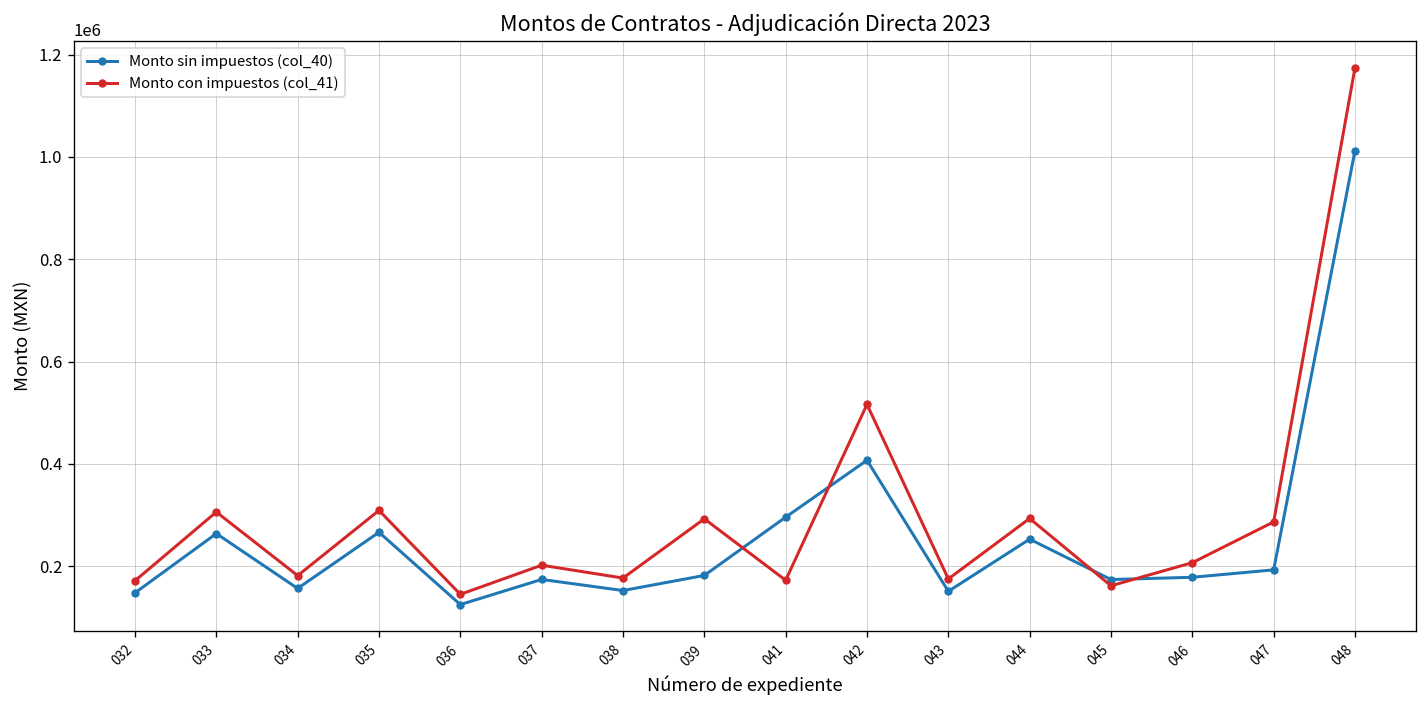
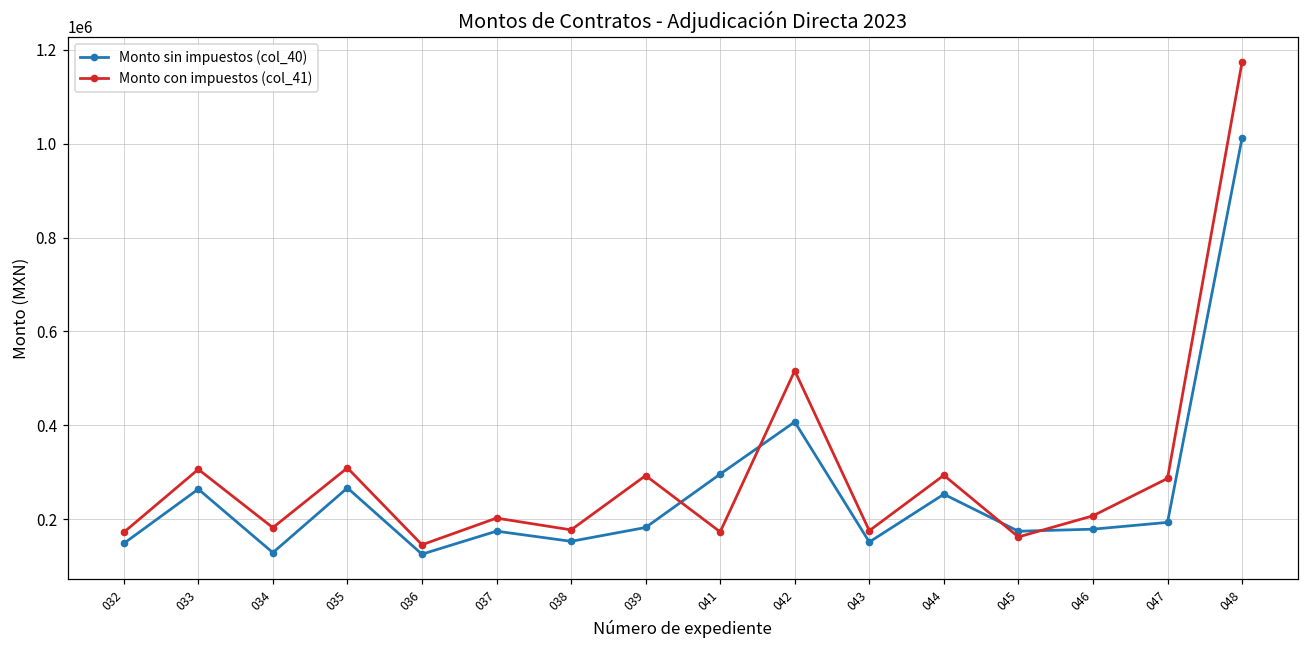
Monto sin impuestos (col_40), 034: 160000 -> 130000
